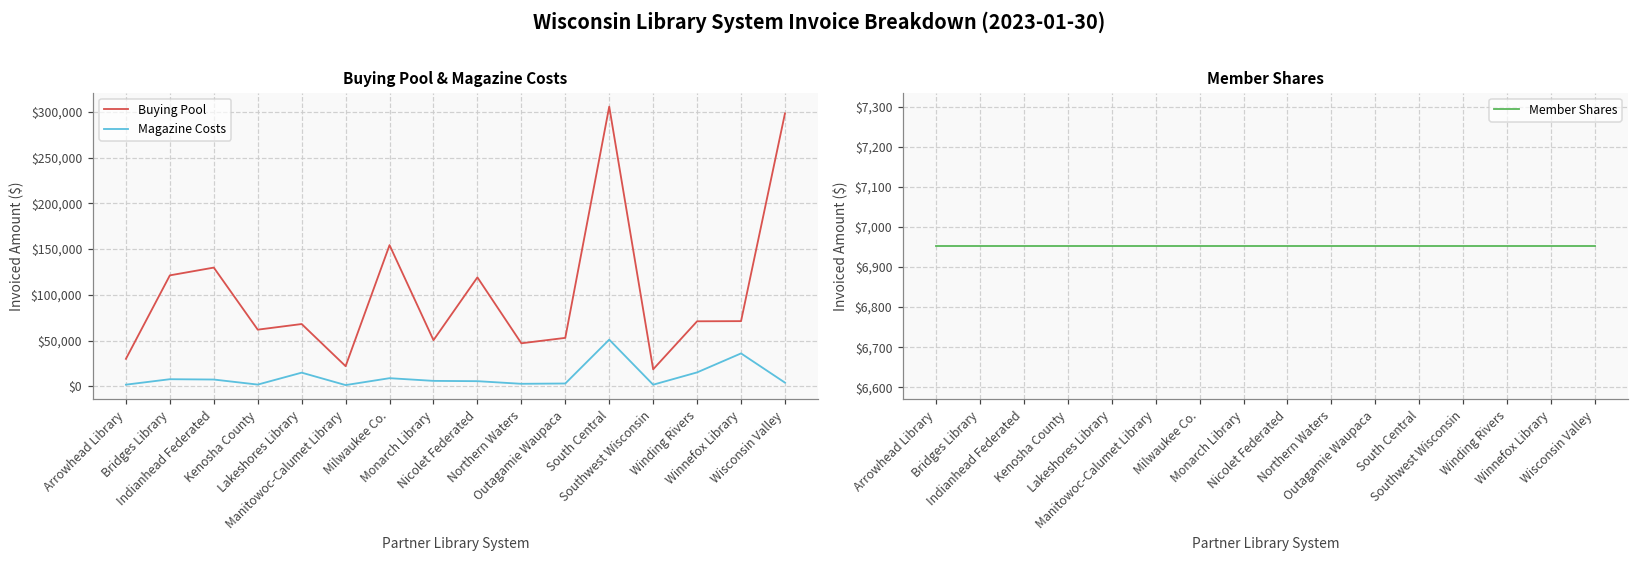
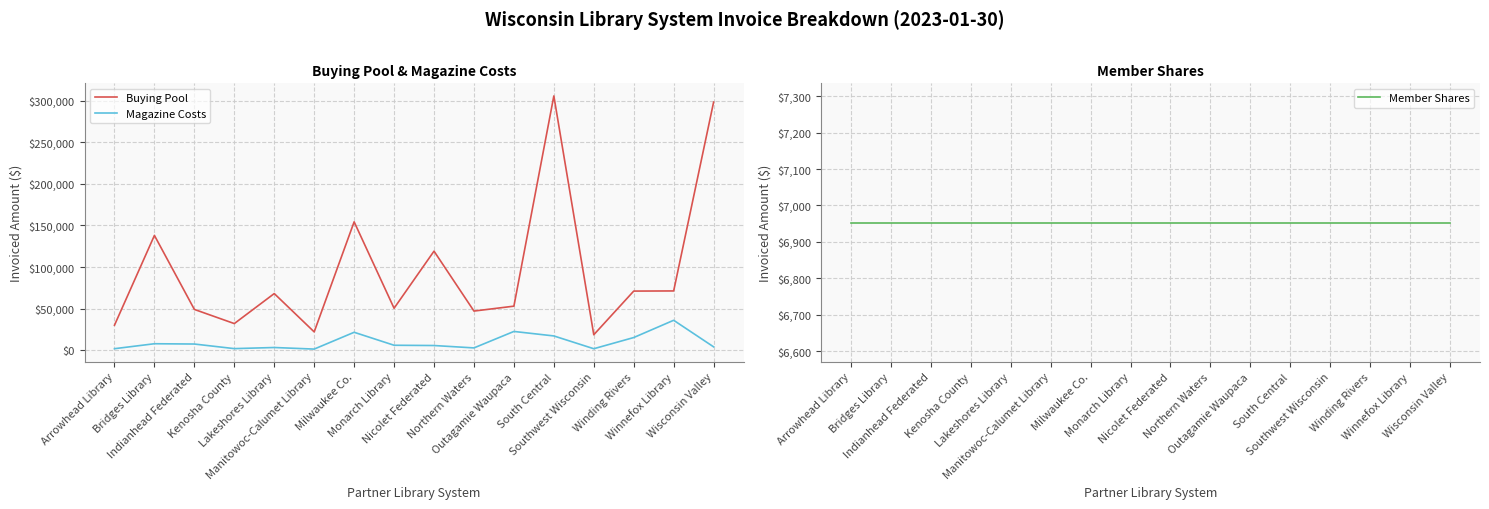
Buying Pool & Magazine Costs, Buying Pool, Bridges Library: $120,000 -> $140,000
Buying Pool & Magazine Costs, Buying Pool, Indianhead Federated: $130,000 -> $50,000
Buying Pool & Magazine Costs, Buying Pool, Kenosha County: $60,000 -> $30,000
Buying Pool & Magazine Costs, Magazine Costs, Lakeshores Library: $10,000 -> $0
Buying Pool & Magazine Costs, Magazine Costs, Milwaukee Co.: $10,000 -> $20,000
Buying Pool & Magazine Costs, Magazine Costs, Outagamie Waupaca: $0 -> $20,000
Buying Pool & Magazine Costs, Magazine Costs, South Central: $50,000 -> $20,000
